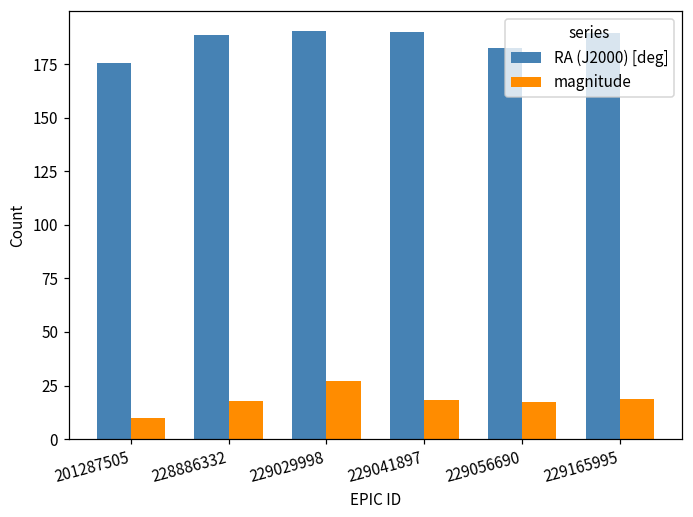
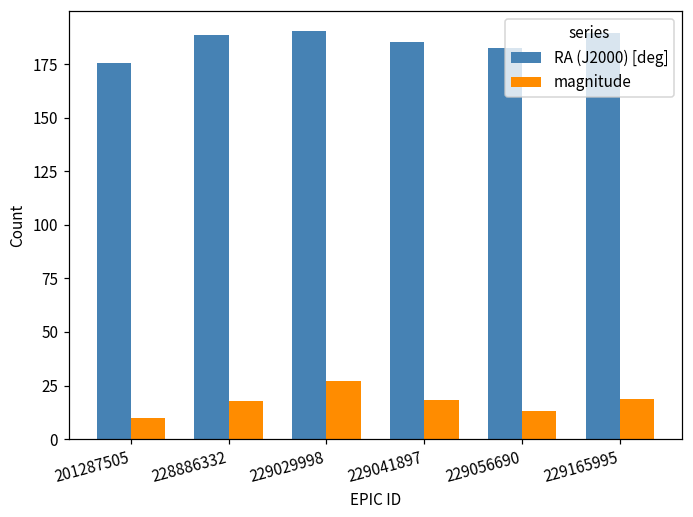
RA (J2000) [deg], 229041897: 190 -> 185
magnitude, 229056690: 18 -> 13
